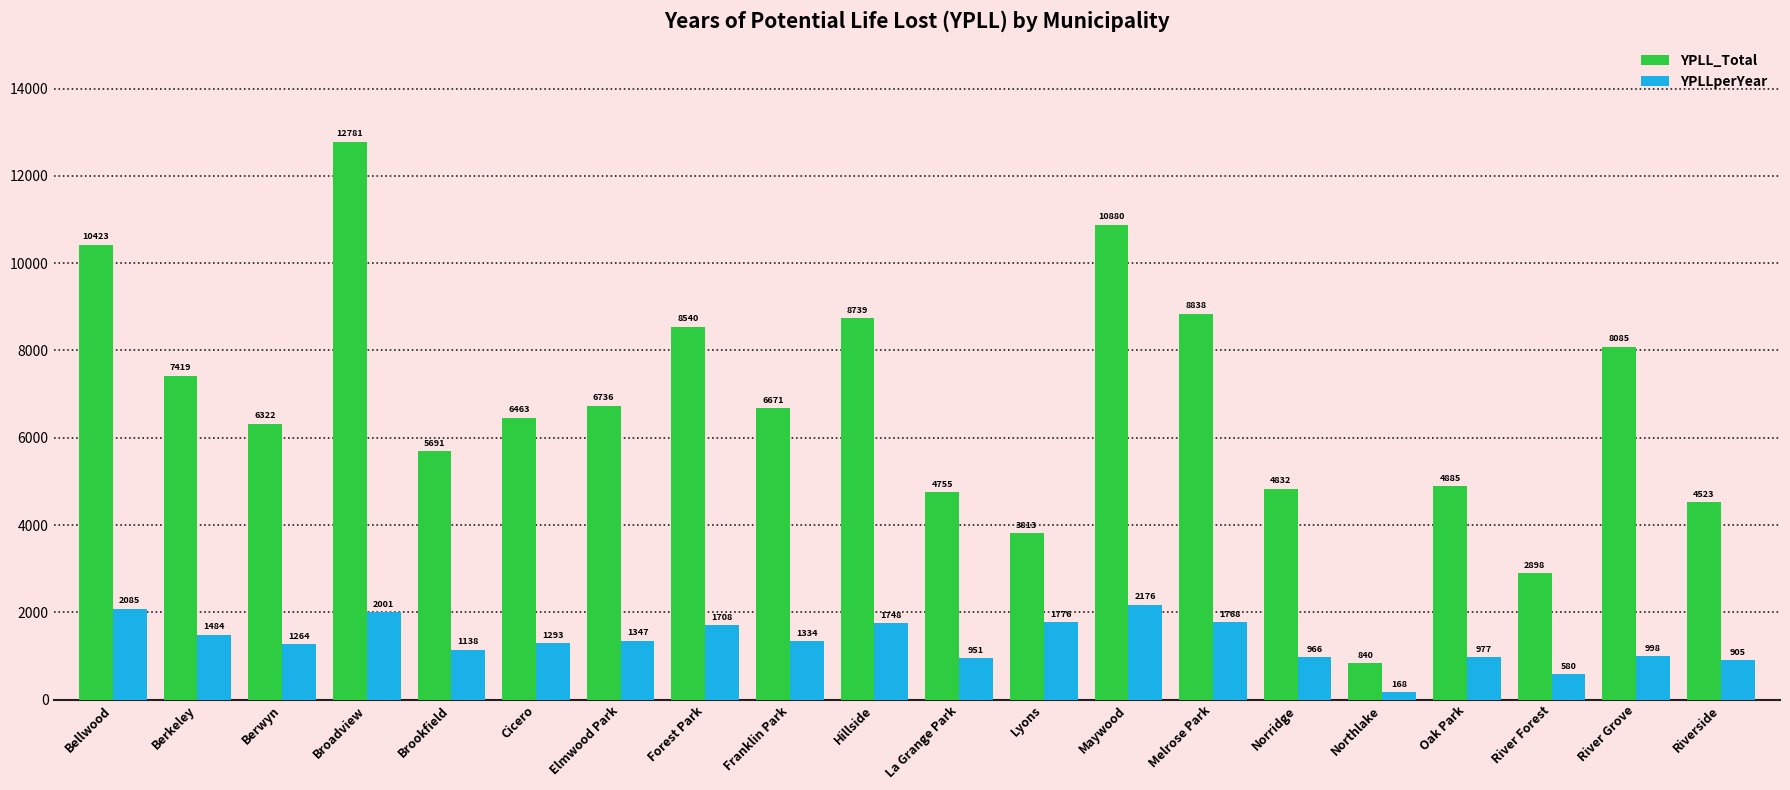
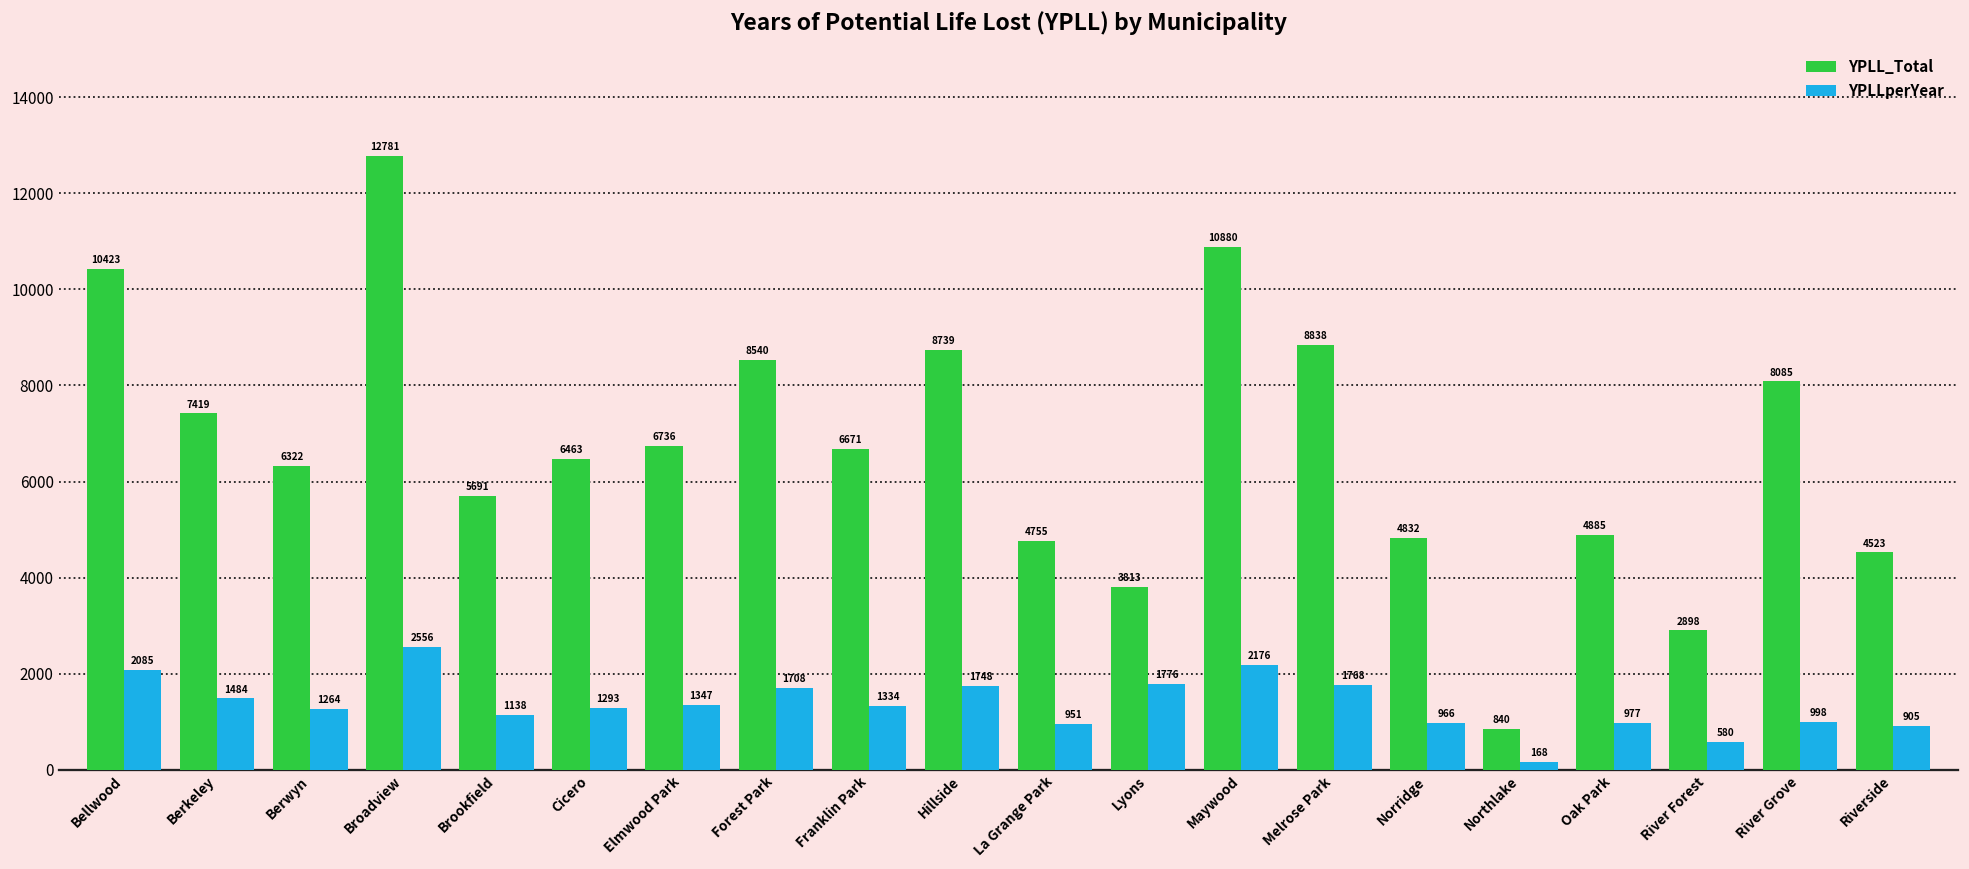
YPLLperYear, Broadview: 2001 -> 2556
